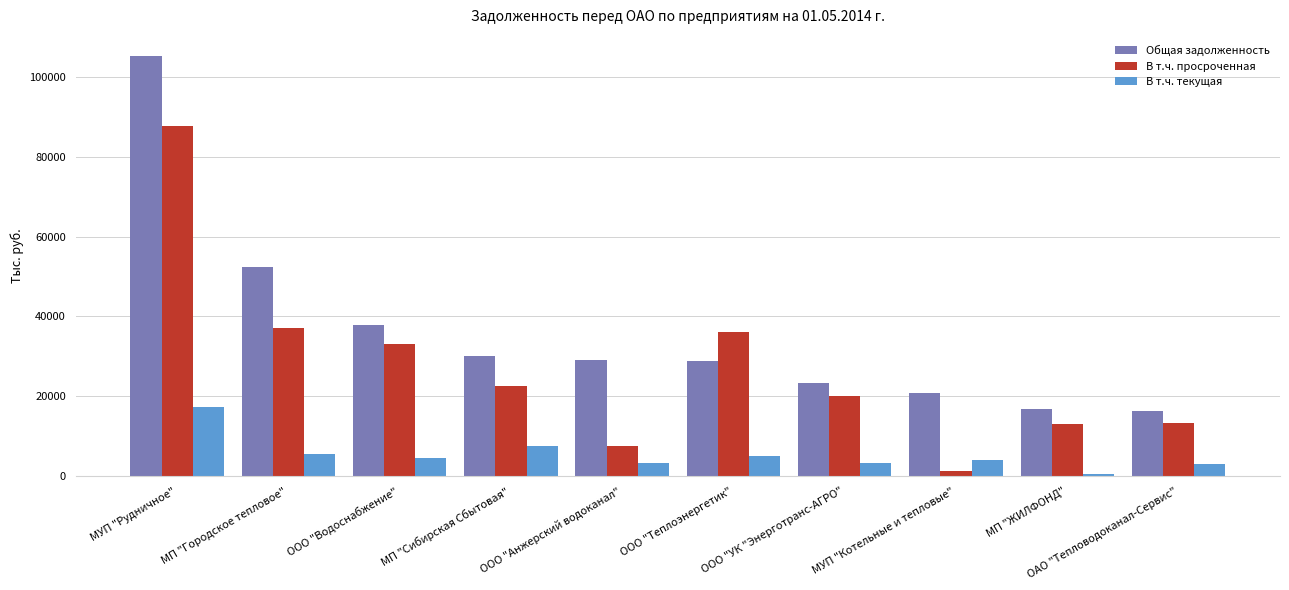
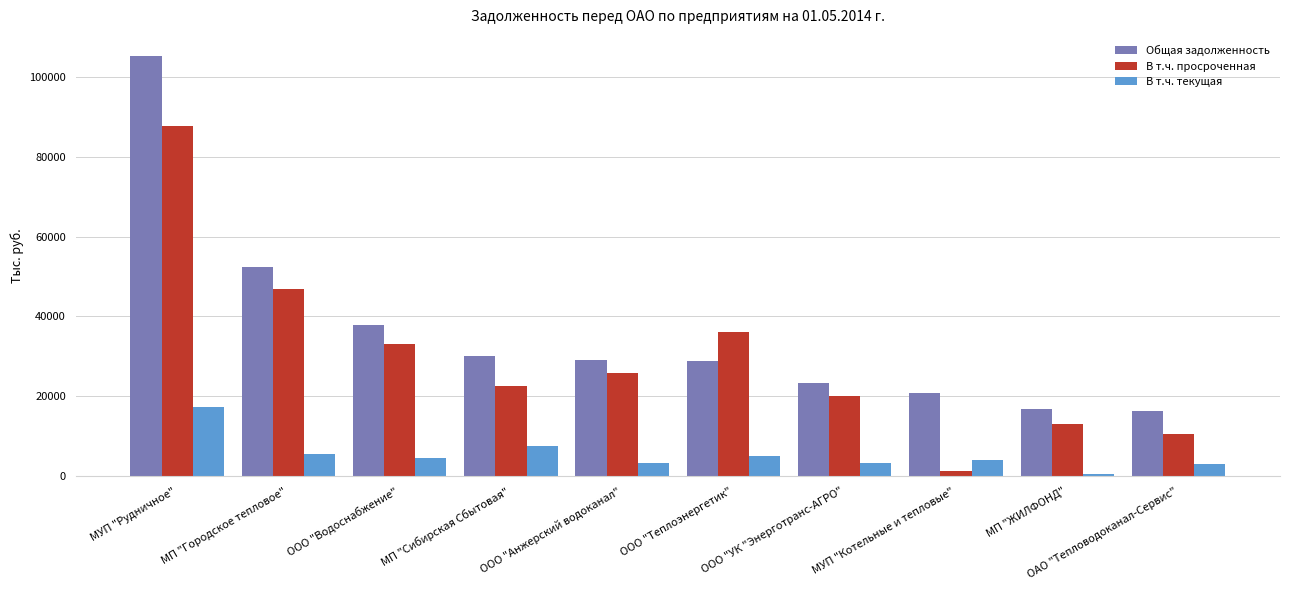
В т.ч. просроченная, МП "Городское тепловое": 37000 -> 47000
В т.ч. просроченная, ООО "Анжерский водоканал": 7000 -> 26000
В т.ч. просроченная, ОАО "Тепловодоканал-Сервис": 13000 -> 11000
